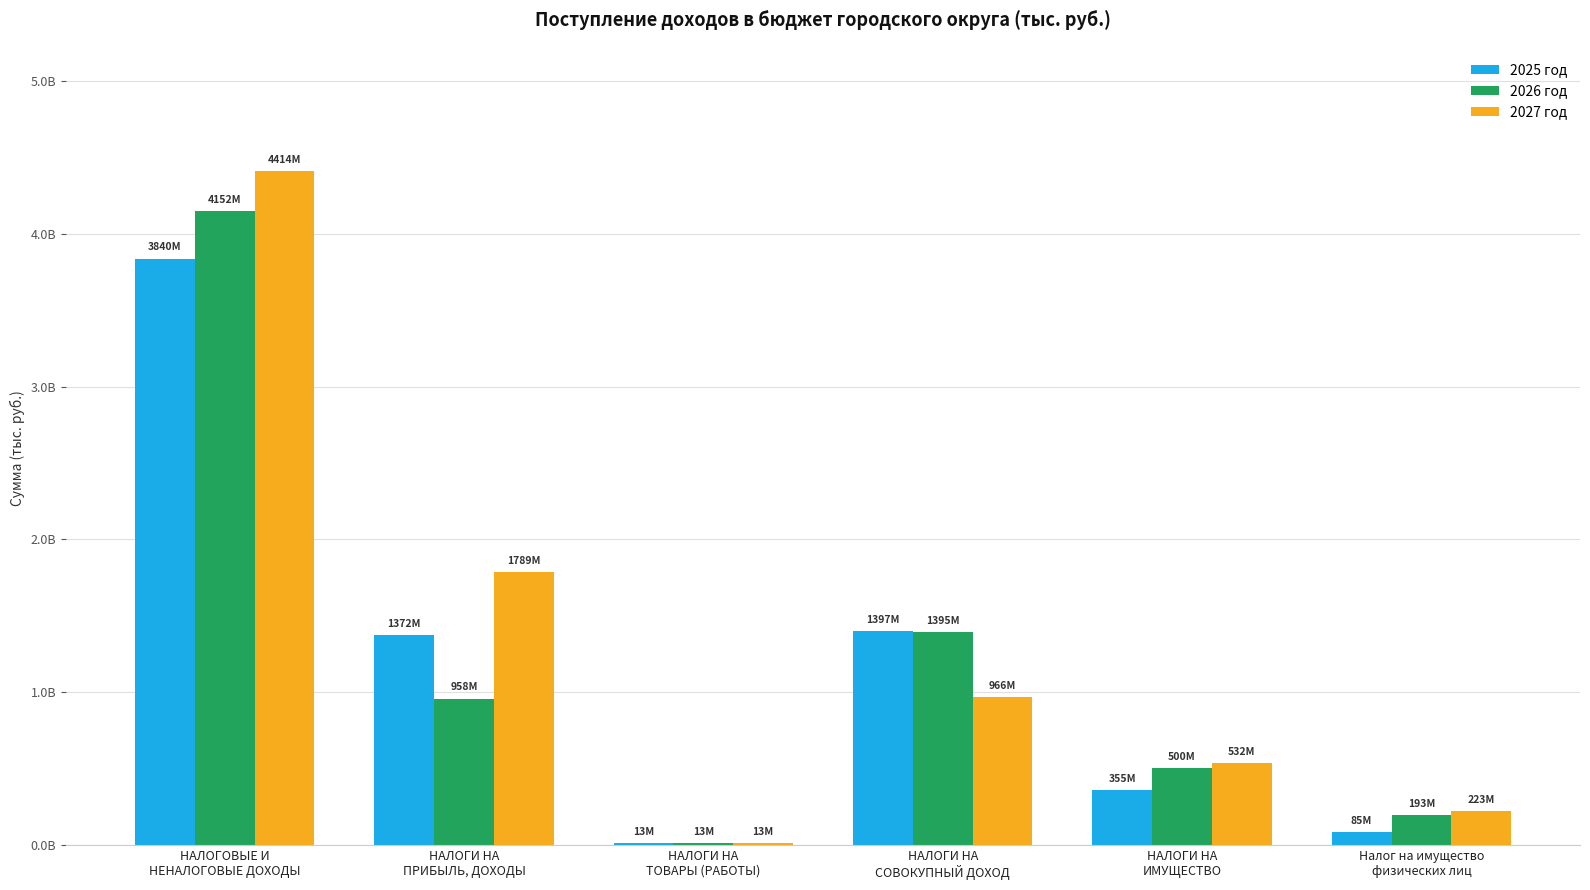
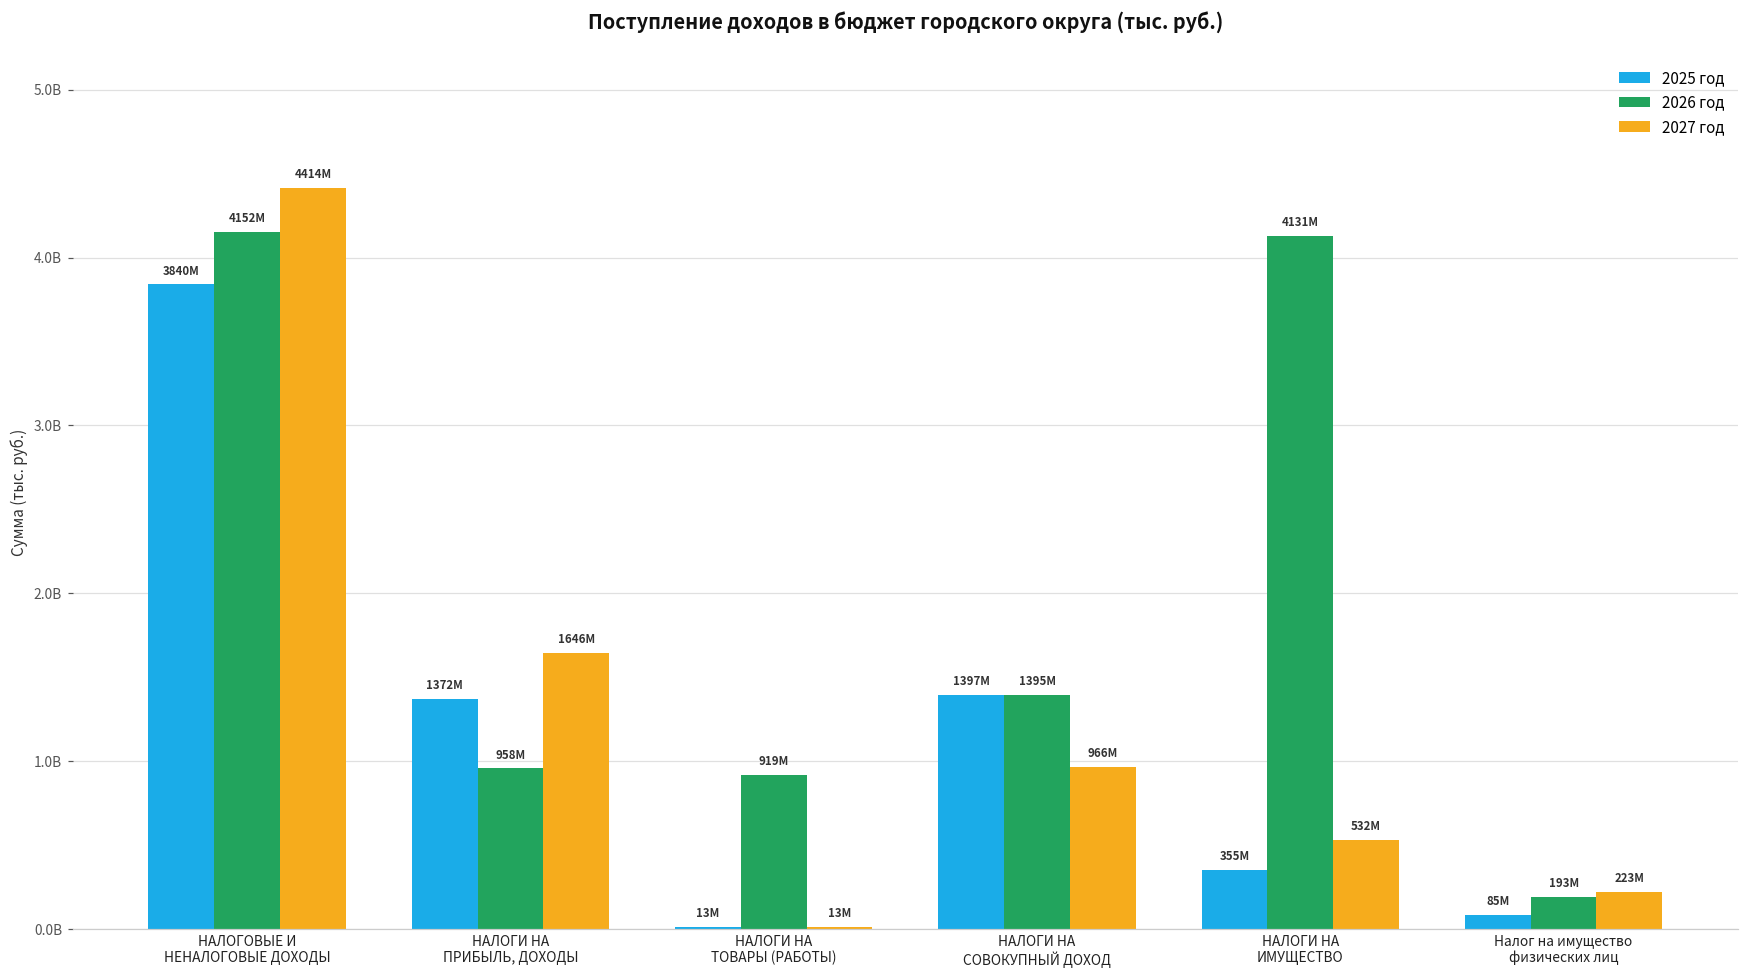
2027 год, НАЛОГИ НА ПРИБЫЛЬ, ДОХОДЫ: 1789M -> 1646M
2026 год, НАЛОГИ НА ТОВАРЫ (РАБОТЫ): 13M -> 919M
2026 год, НАЛОГИ НА ИМУЩЕСТВО: 500M -> 4131M
